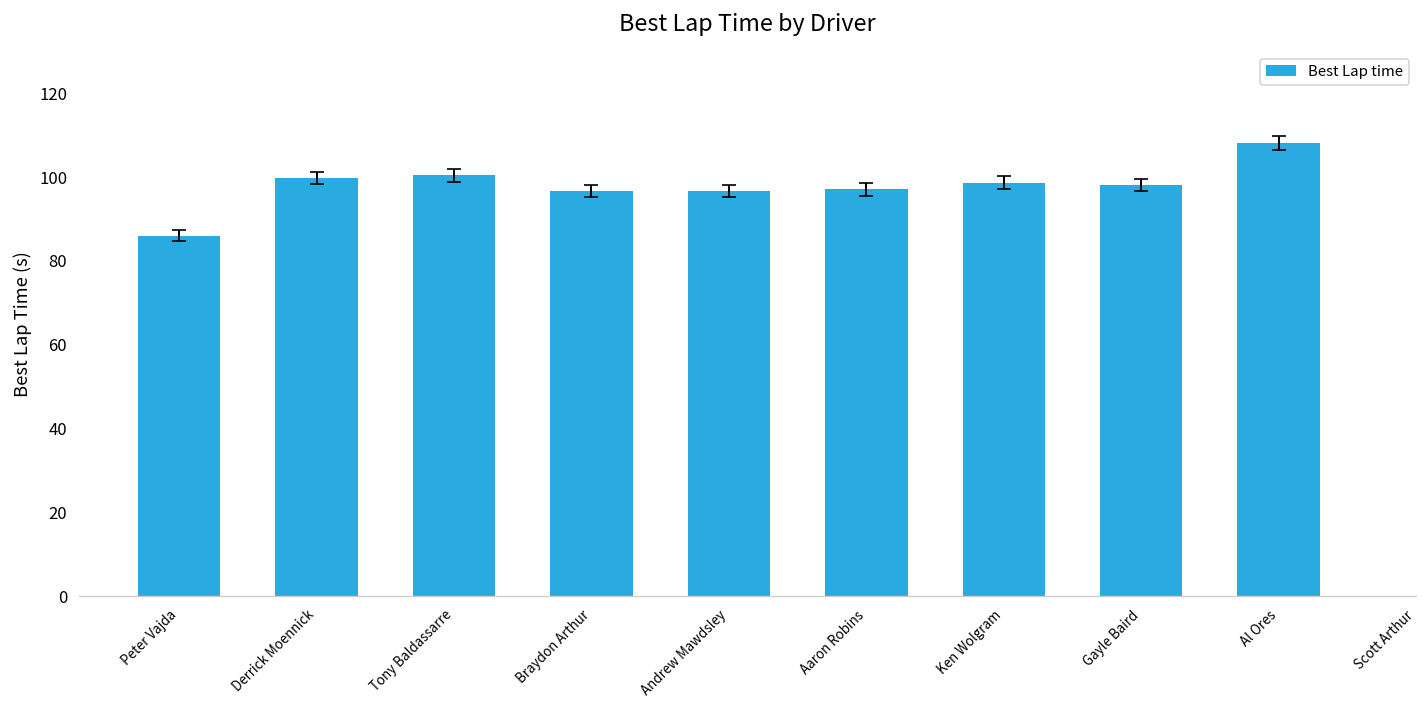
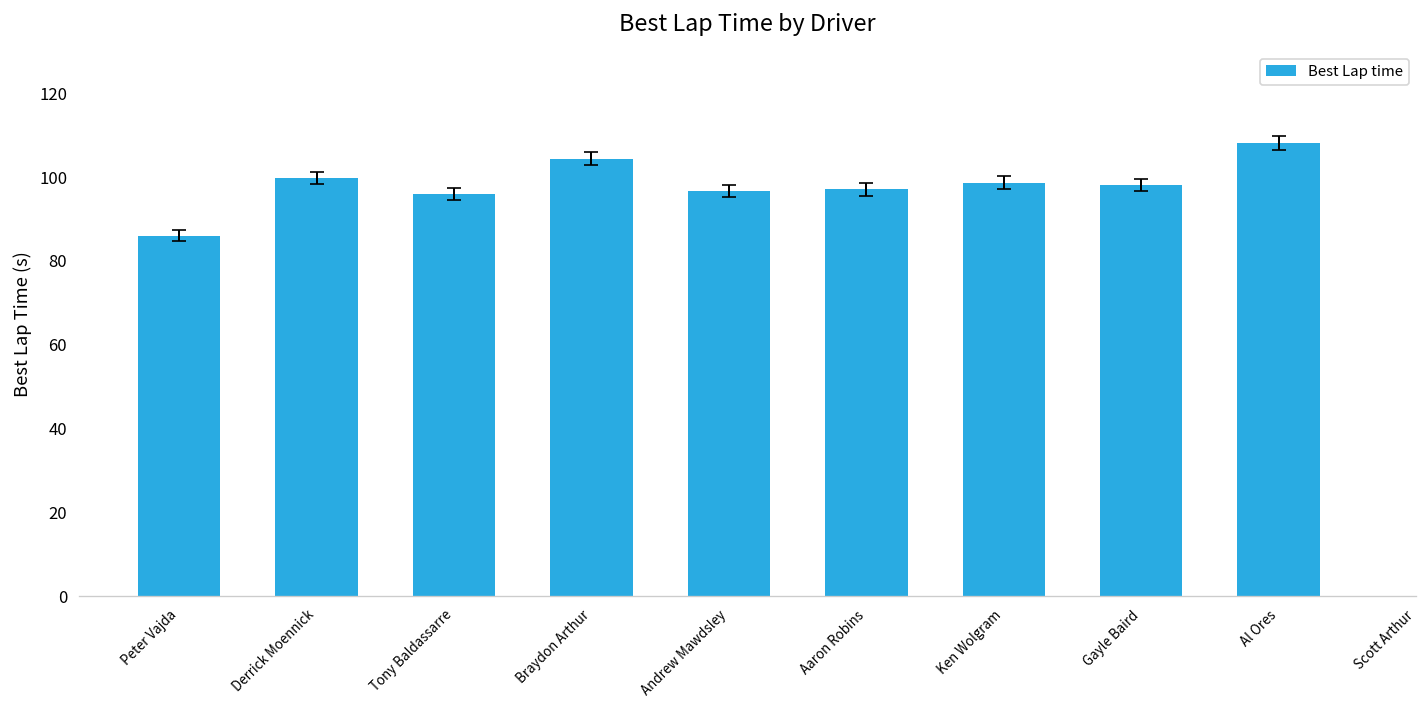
Best Lap time, Tony Baldassarre: 100 -> 96
Best Lap time, Braydon Arthur: 97 -> 104
